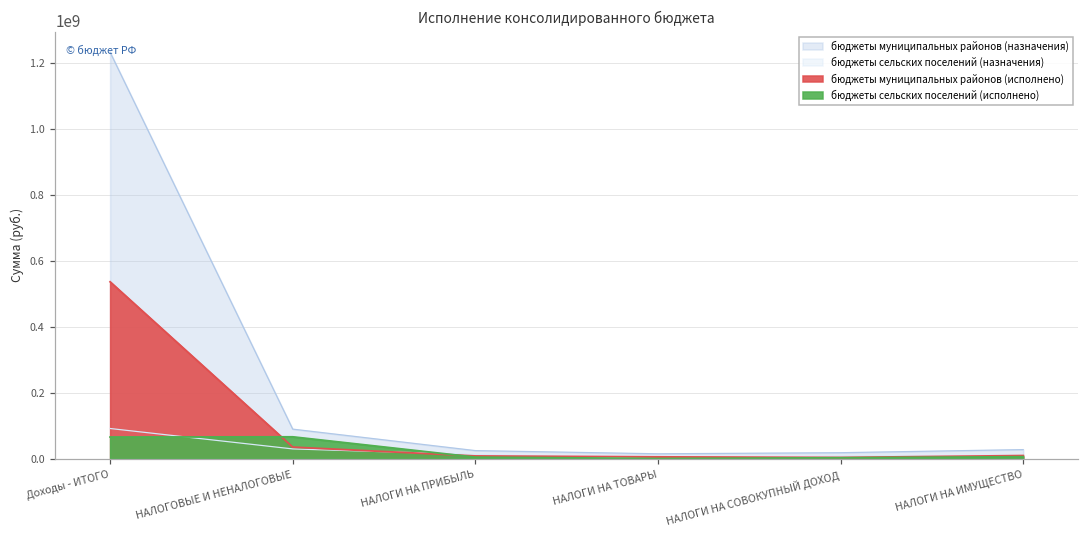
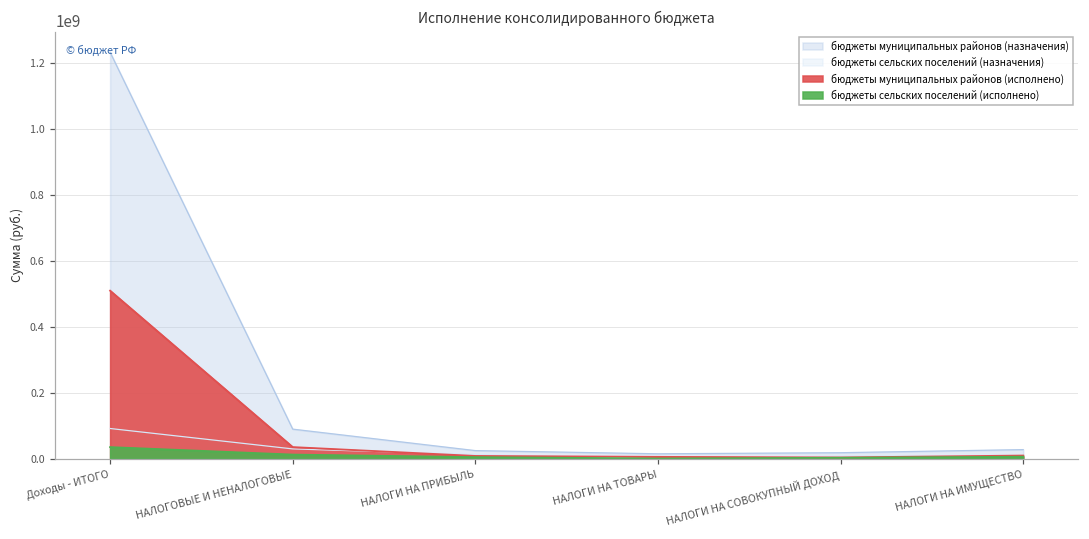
бюджеты муниципальных районов (исполнено), Доходы - ИТОГО: 540000000 -> 510000000
бюджеты сельских поселений (исполнено), Доходы - ИТОГО: 70000000 -> 30000000
бюджеты сельских поселений (исполнено), НАЛОГОВЫЕ И НЕНАЛОГОВЫЕ: 70000000 -> 10000000
